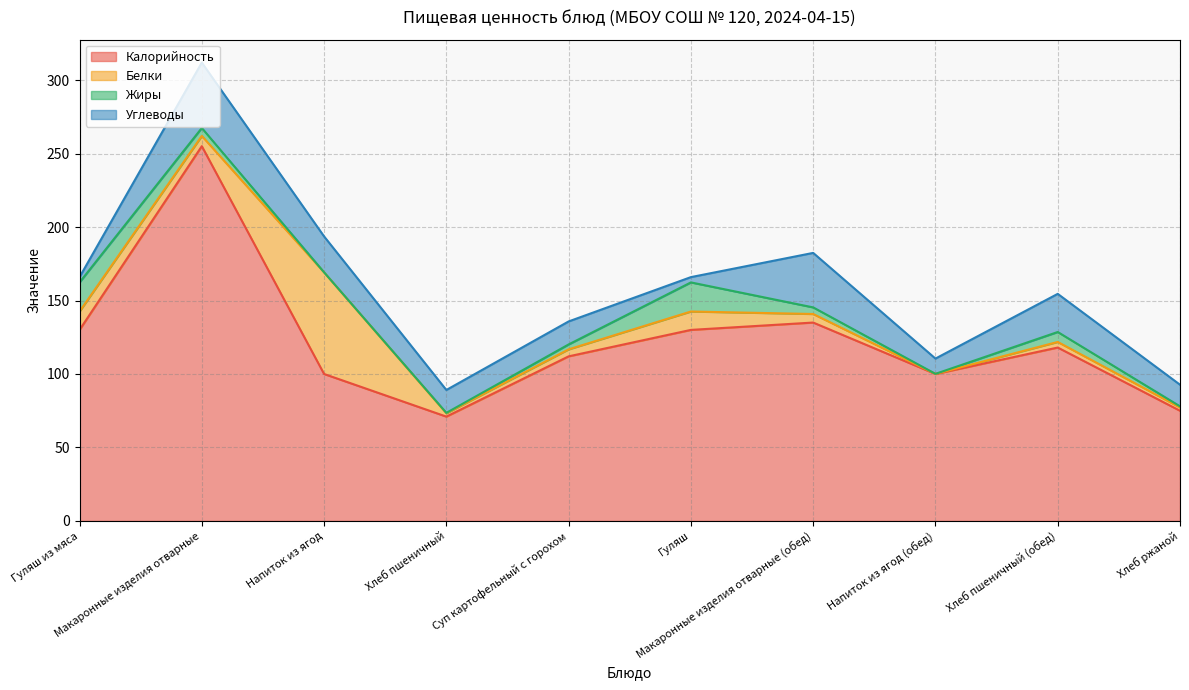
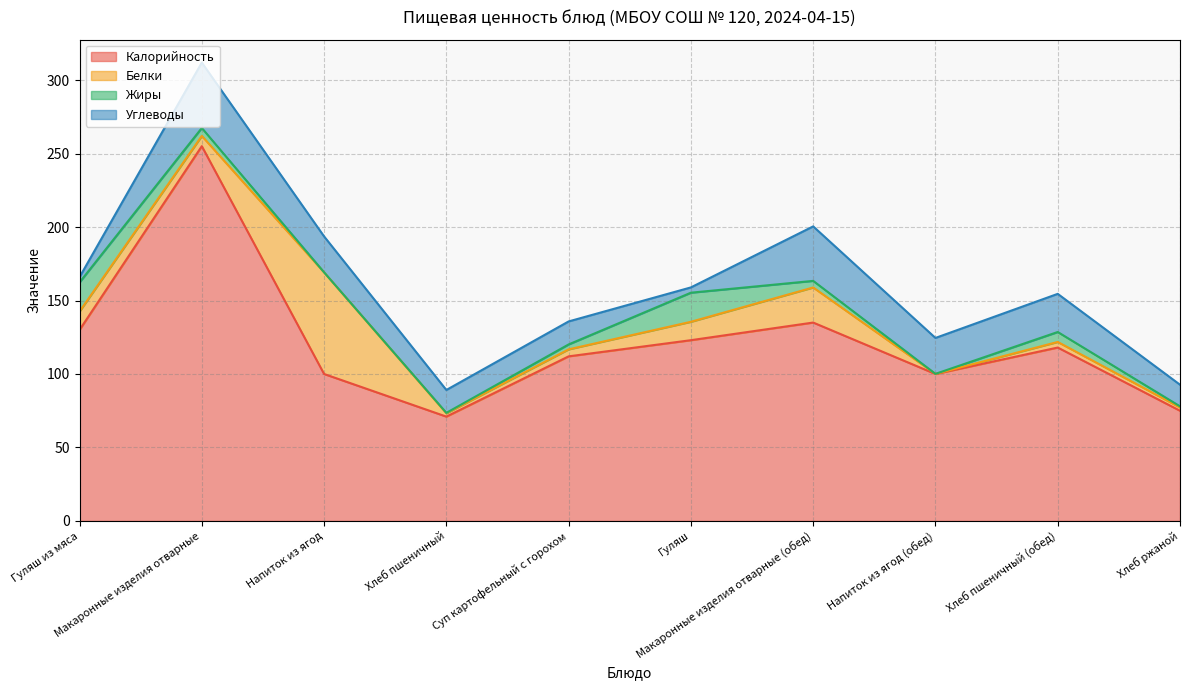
Калорийность, Гуляш: 130 -> 123
Белки, Макаронные изделия отварные (обед): 6 -> 24
Углеводы, Напиток из ягод (обед): 10 -> 24
